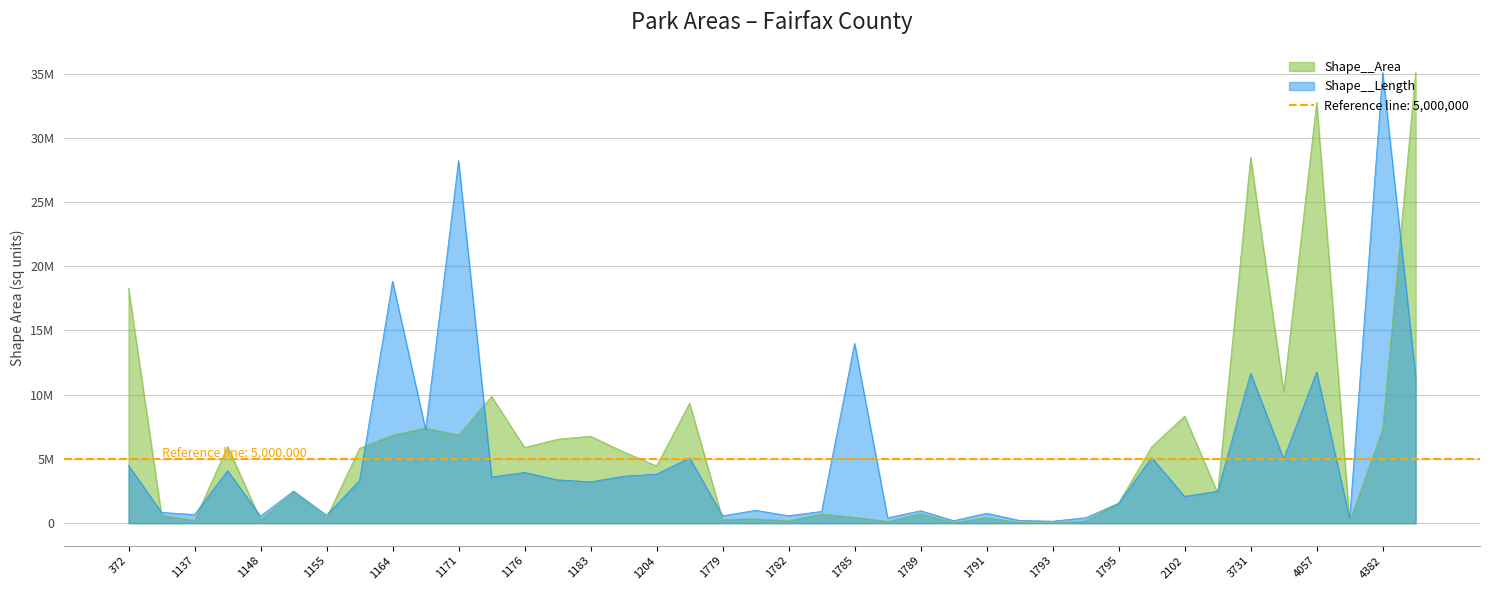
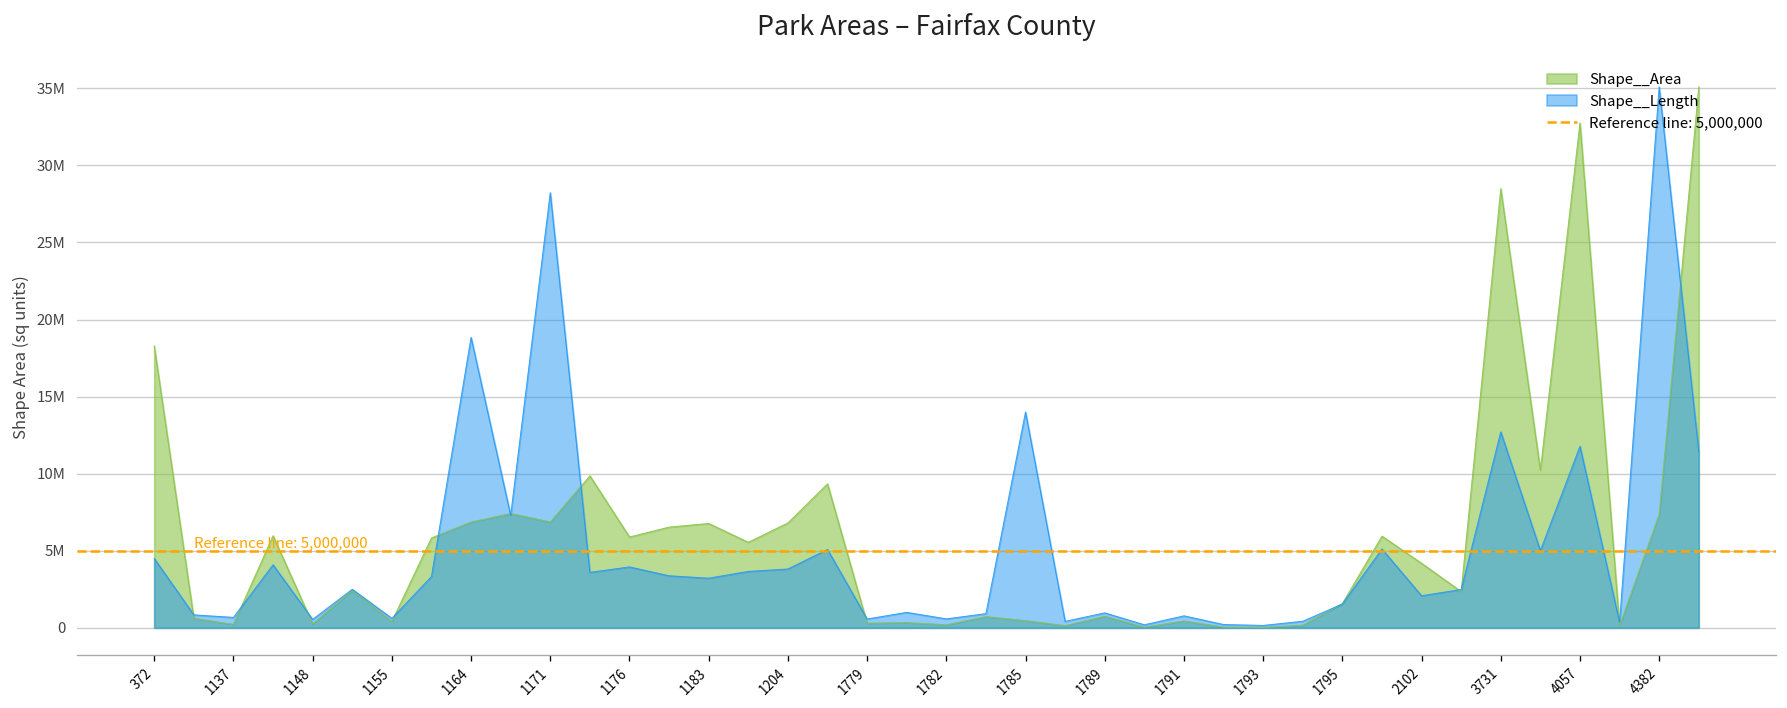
Shape__Area, 1204: 4500000 -> 6800000
Shape__Area, 2102: 8300000 -> 4200000
Shape__Length, 3731: 11700000 -> 12700000
